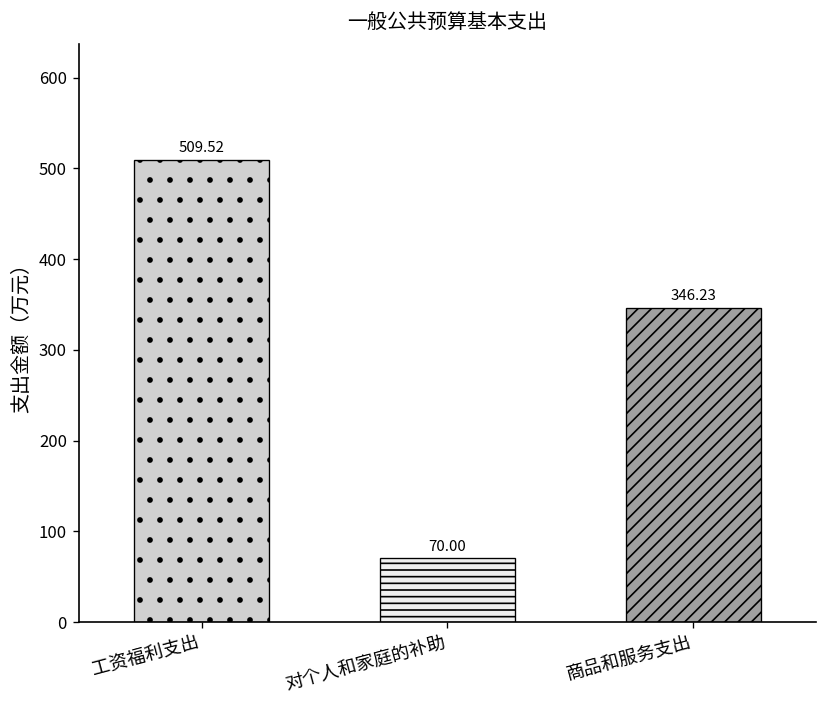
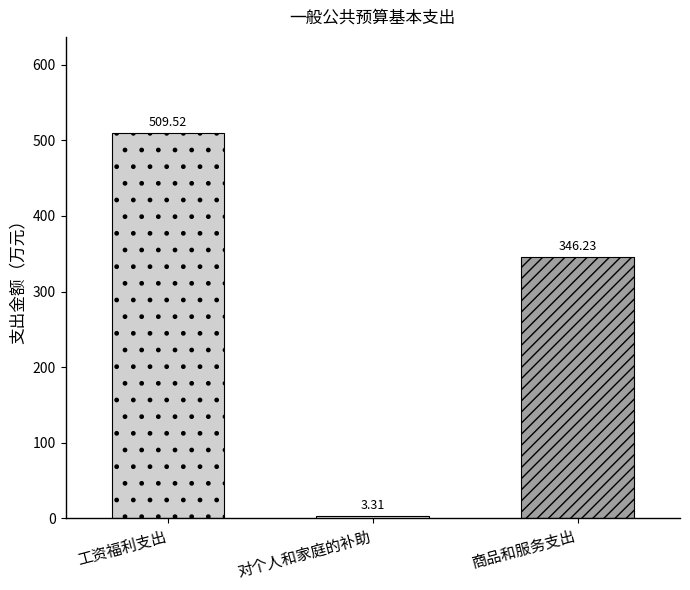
对个人和家庭的补助: 70.00 -> 3.31
